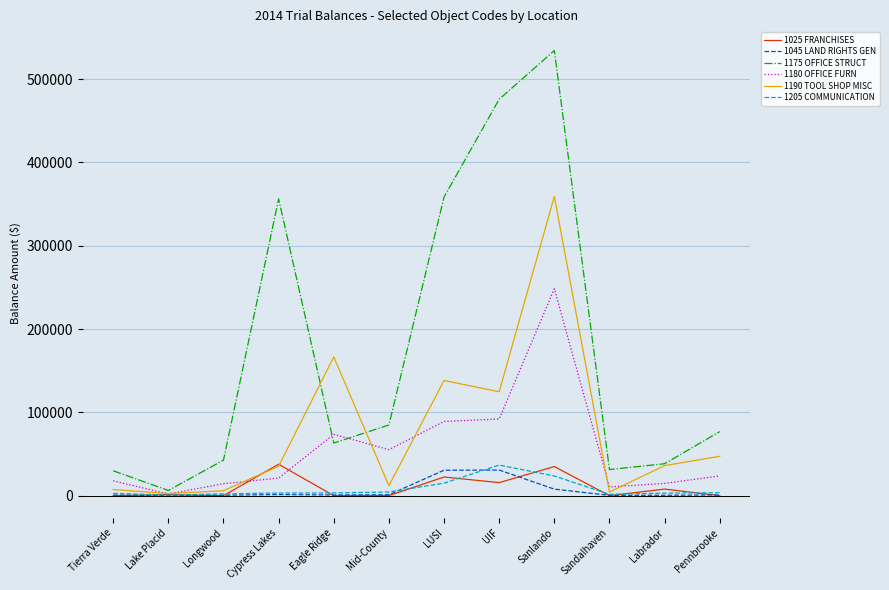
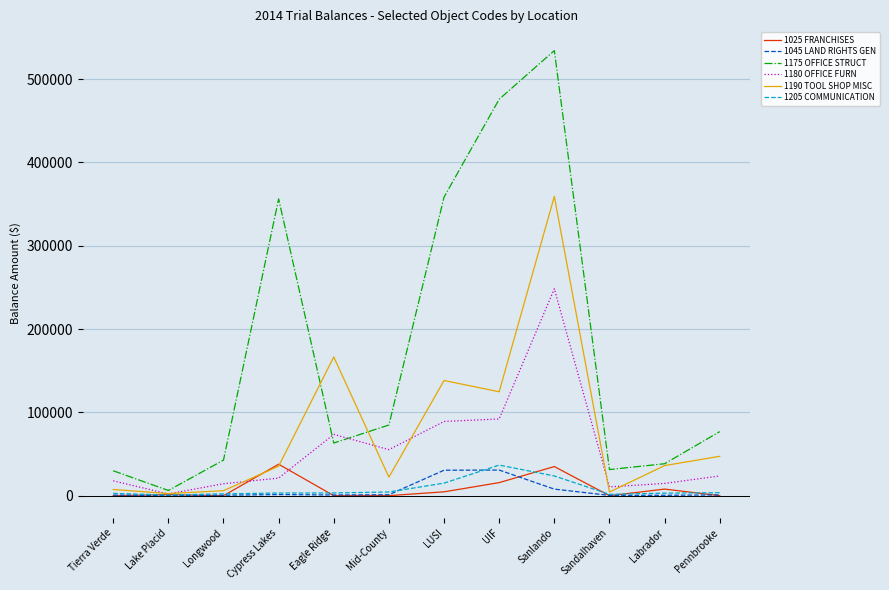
1190 TOOL SHOP MISC, Mid-County: 10000 -> 20000
1025 FRANCHISES, LUSI: 20000 -> 0
